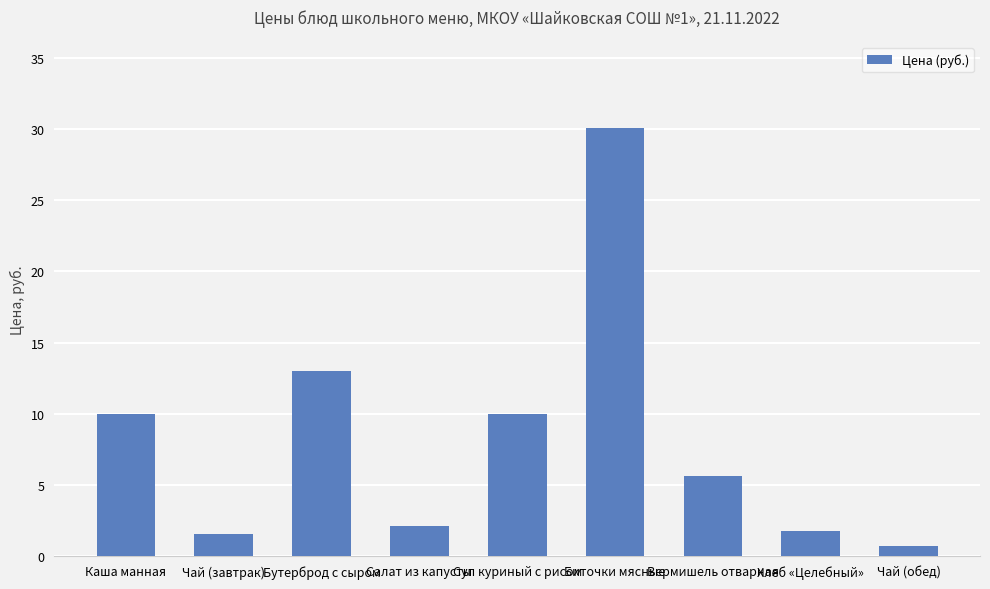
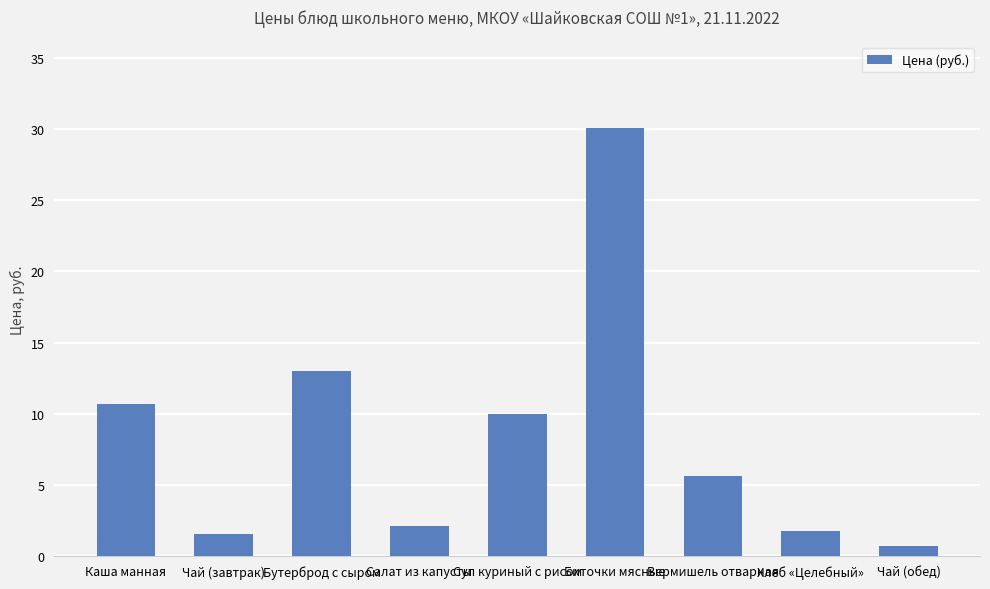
Каша манная: 10.0 -> 10.7
